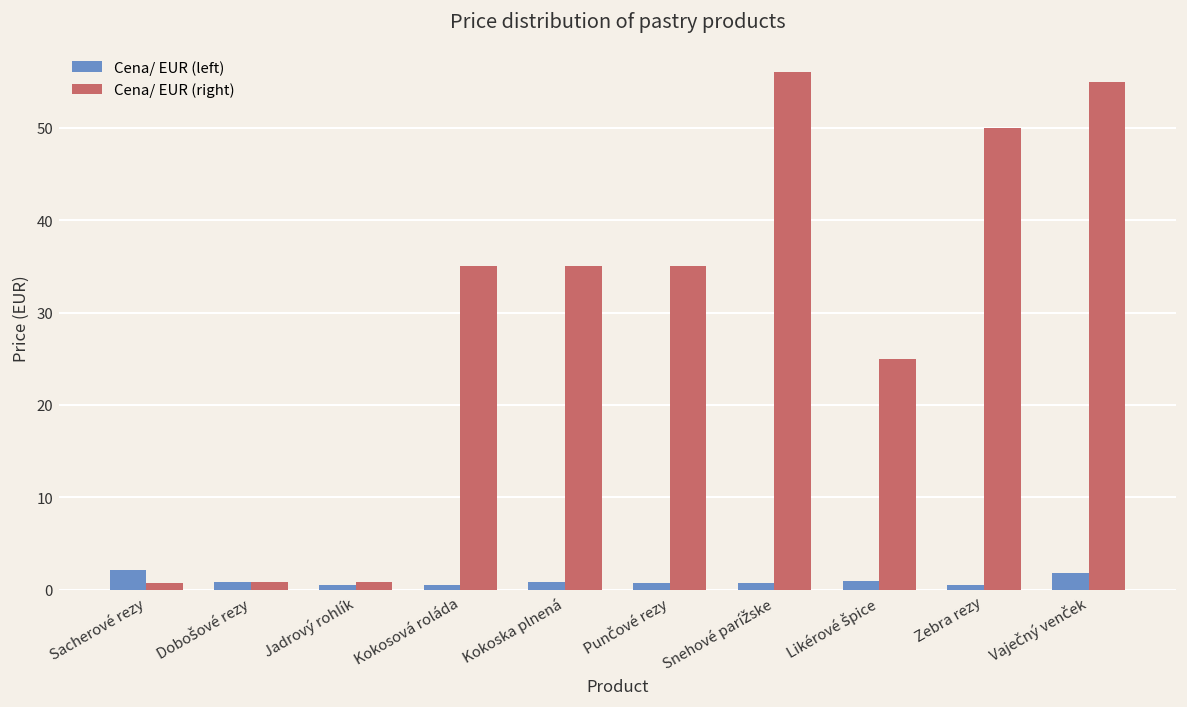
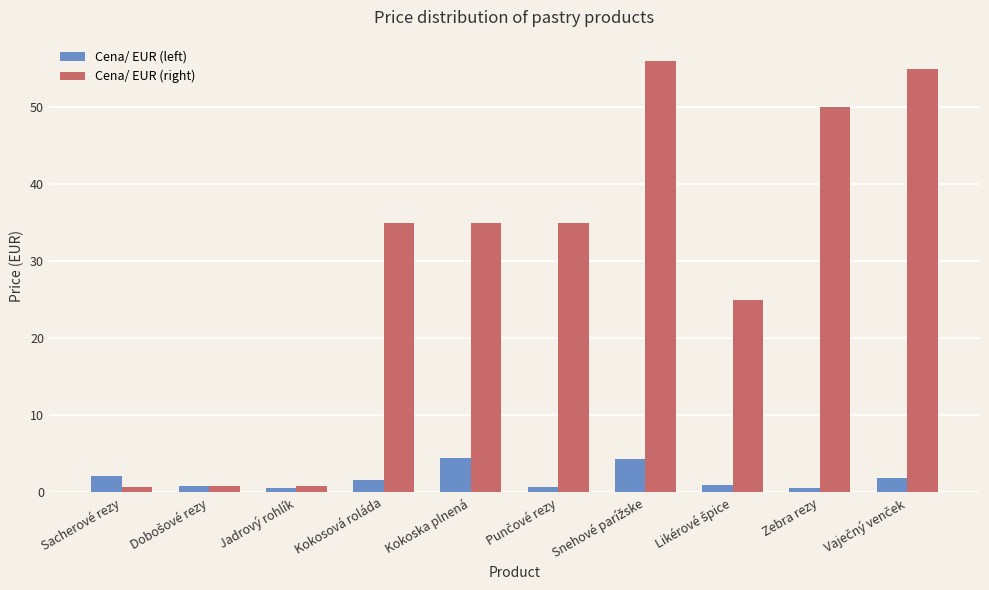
Cena/ EUR (left), Kokosová roláda: 1 -> 2
Cena/ EUR (left), Kokoska plnená: 1 -> 5
Cena/ EUR (left), Snehové parížske: 1 -> 4
